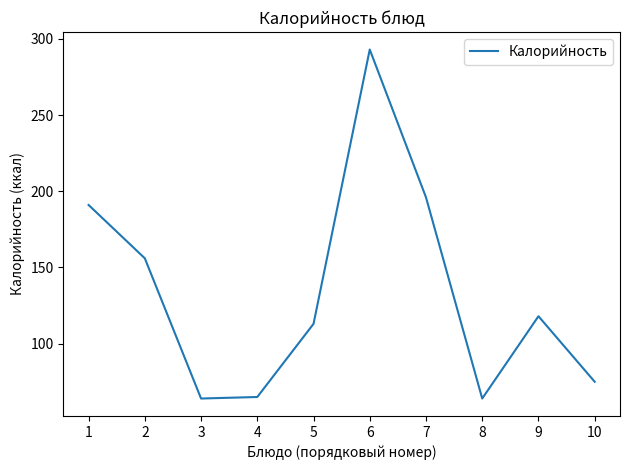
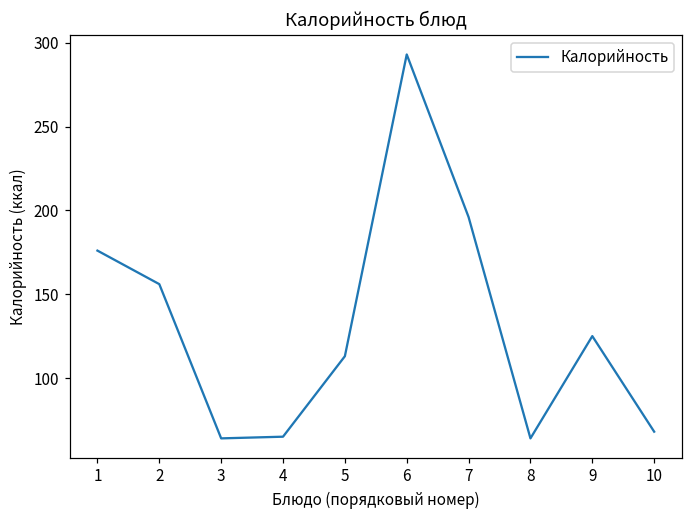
1: 191 -> 176
9: 118 -> 125
10: 75 -> 68
